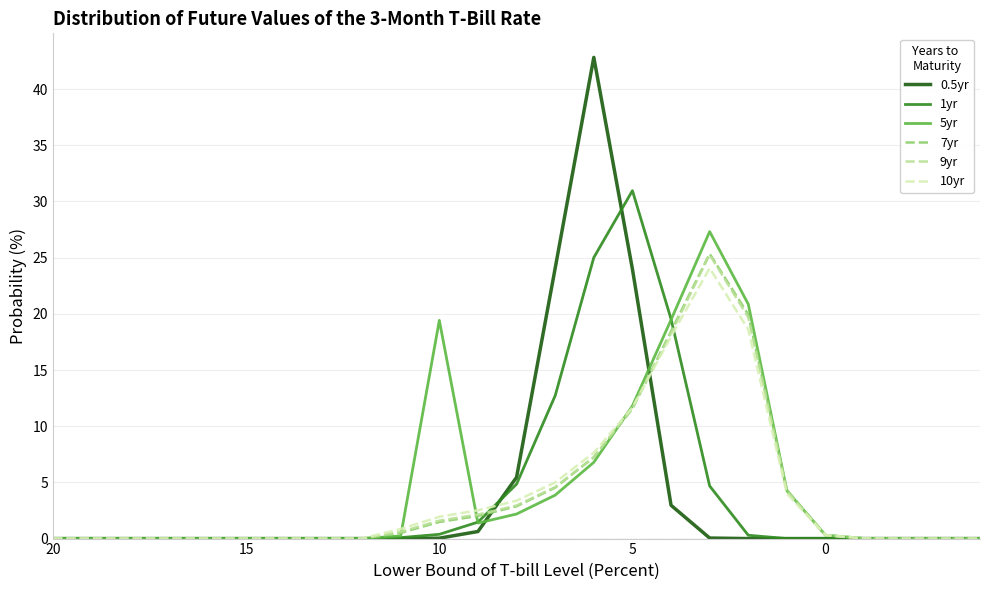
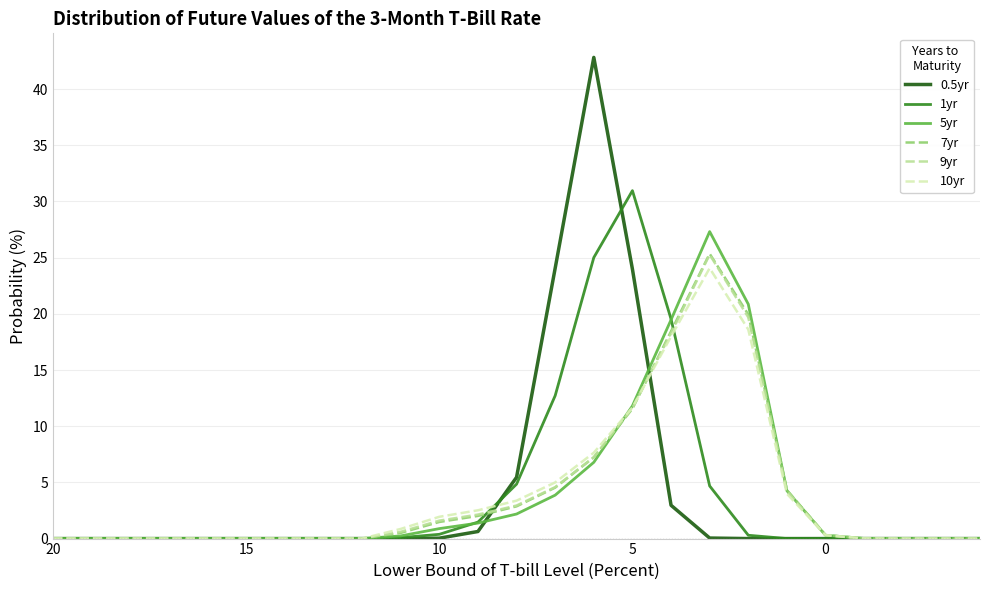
5yr, 10: 19.4 -> 0.9
